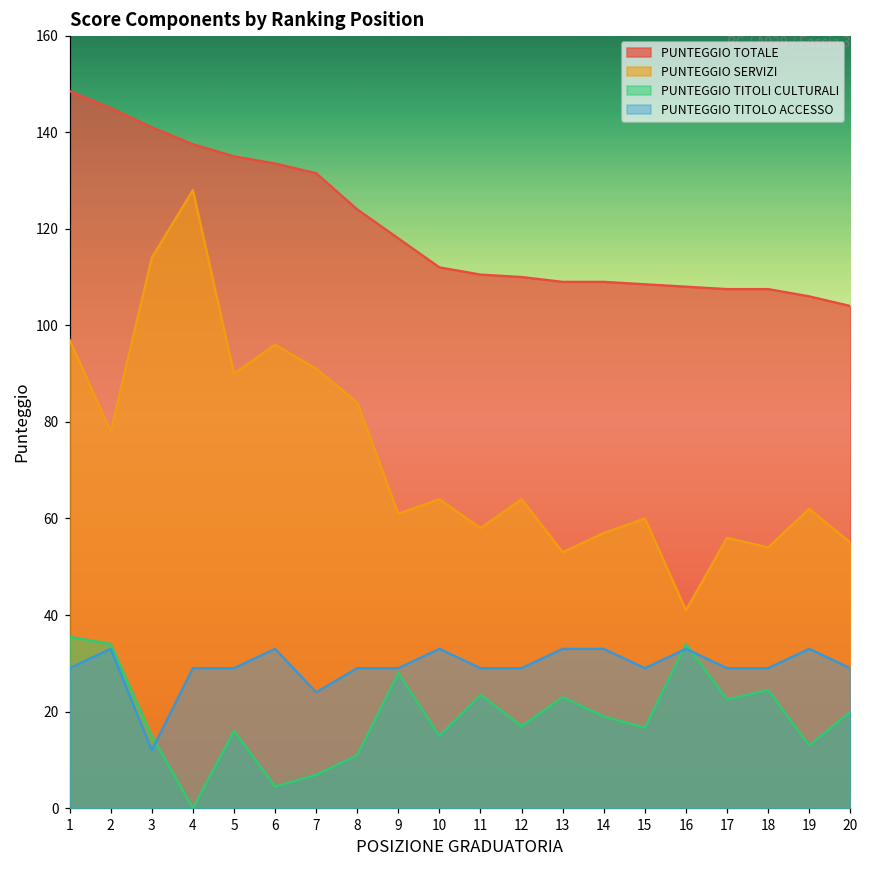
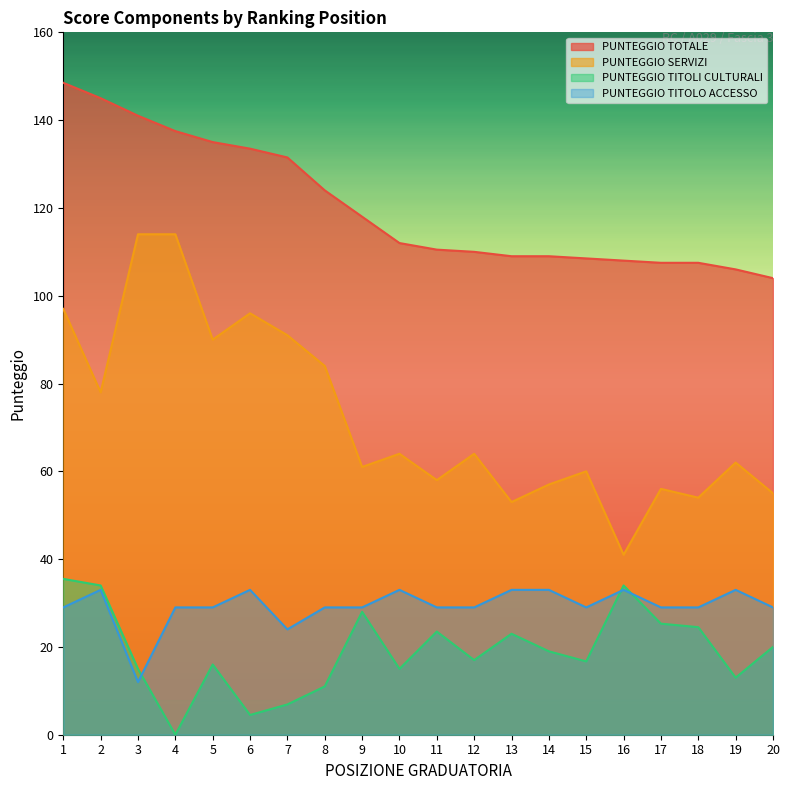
PUNTEGGIO SERVIZI, 4: 128 -> 114
PUNTEGGIO TITOLI CULTURALI, 17: 23 -> 25
